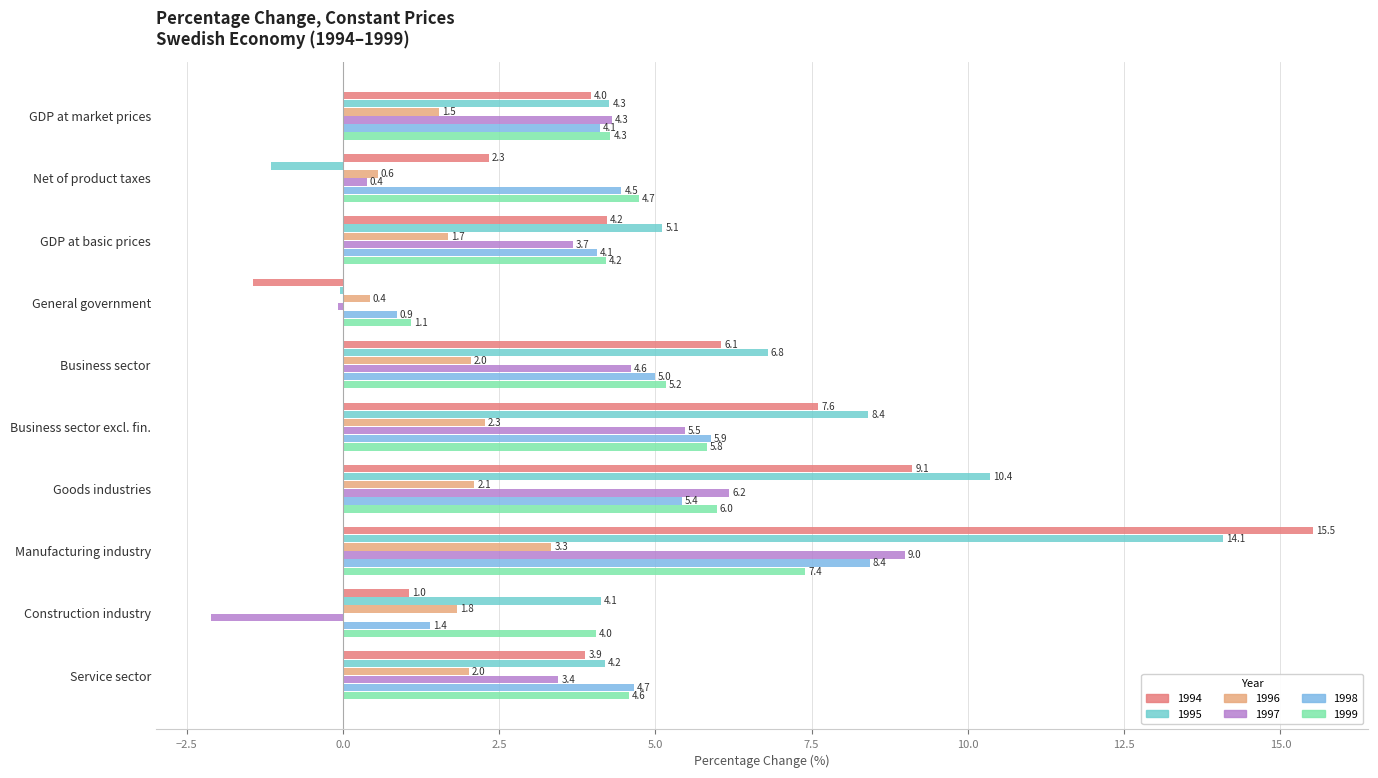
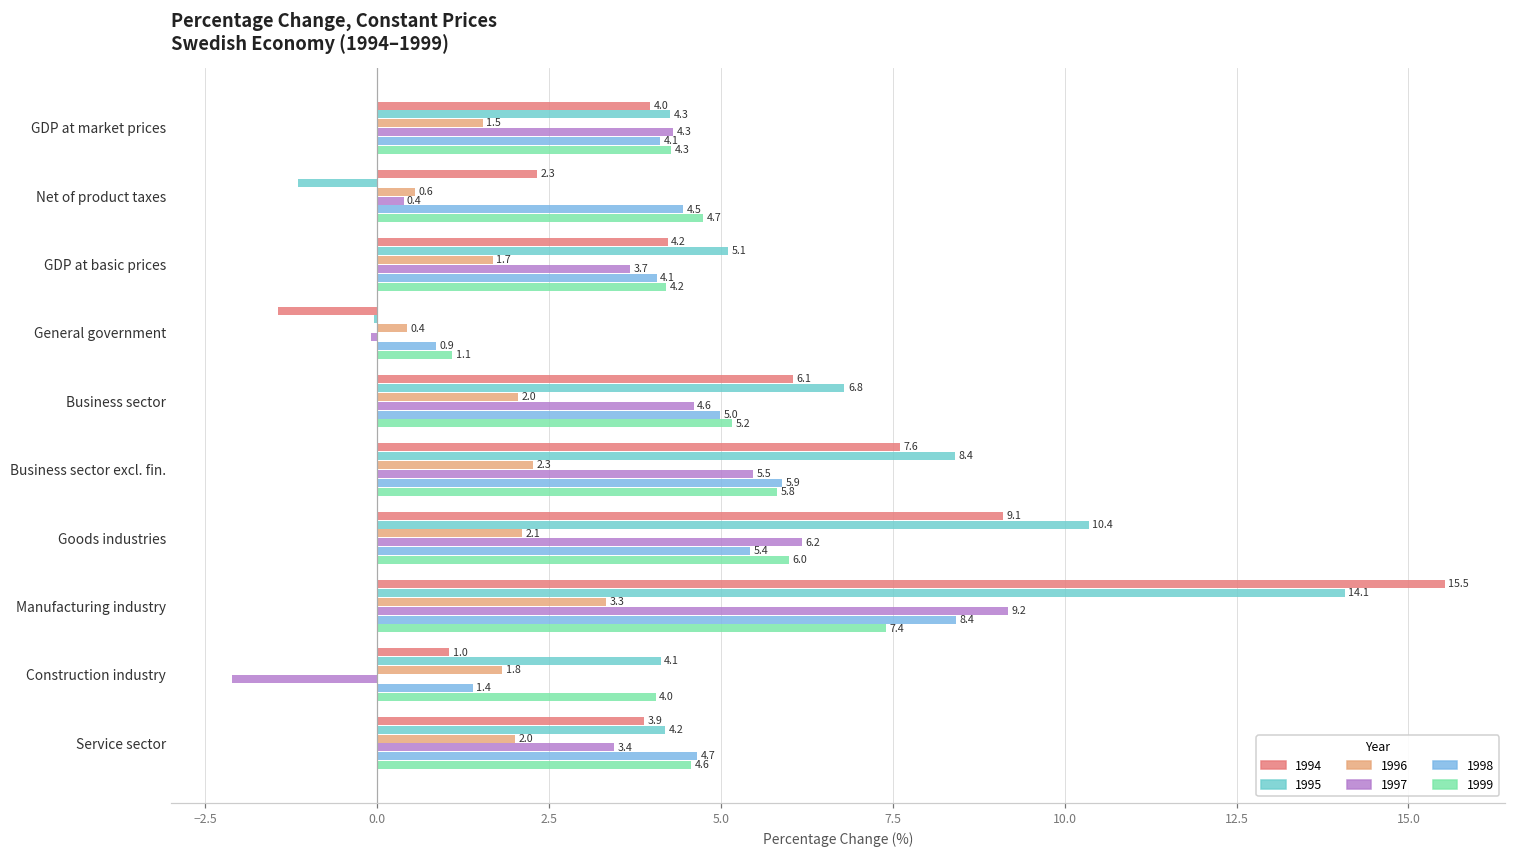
1997, Manufacturing industry: 9.0 -> 9.2
